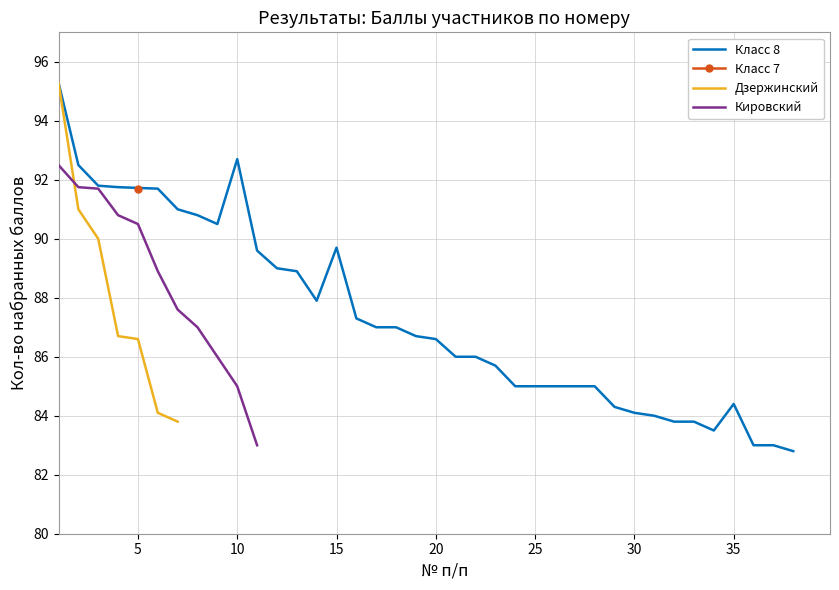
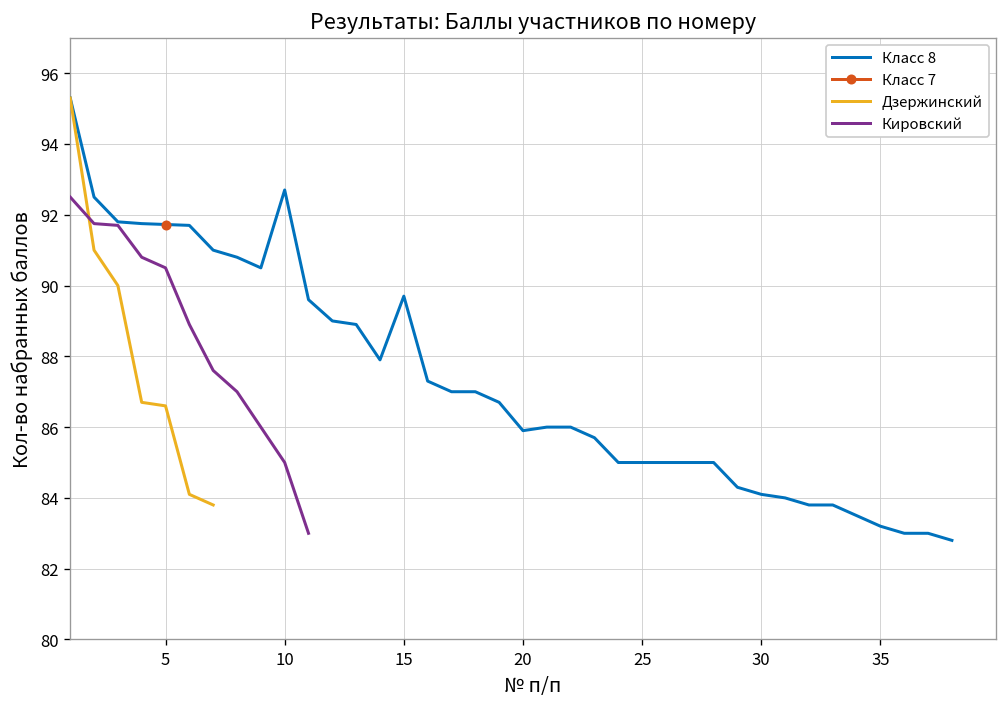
Класс 8, 20: 86.6 -> 85.9
Класс 8, 35: 84.4 -> 83.2
